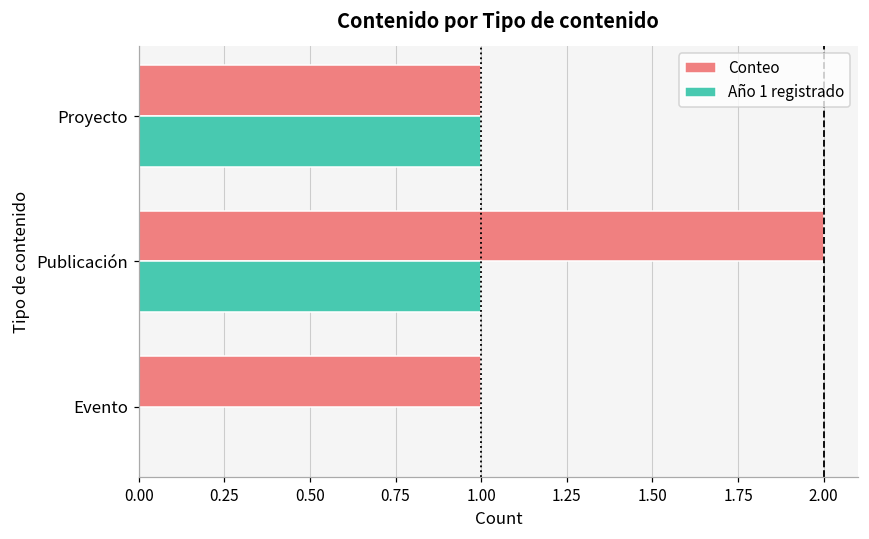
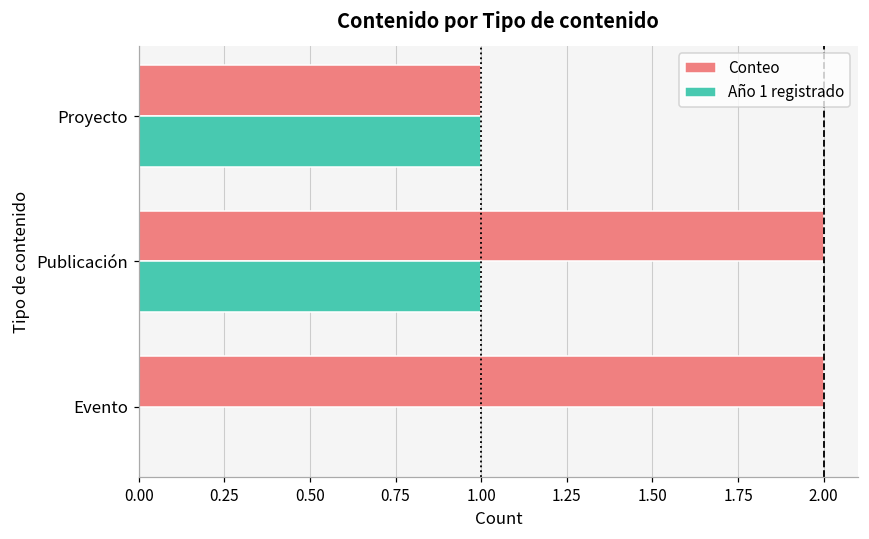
Conteo, Evento: 1 -> 2
